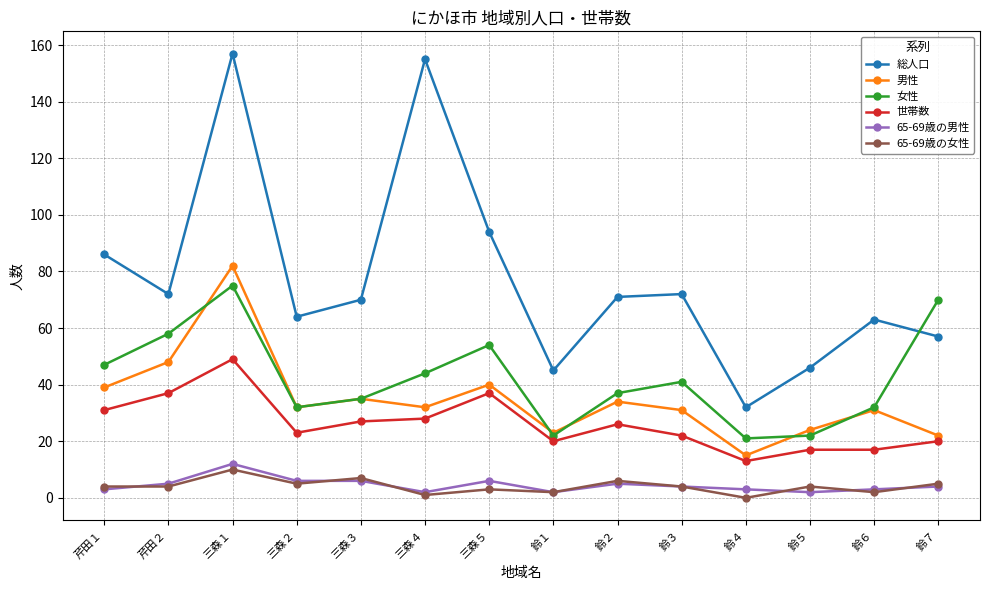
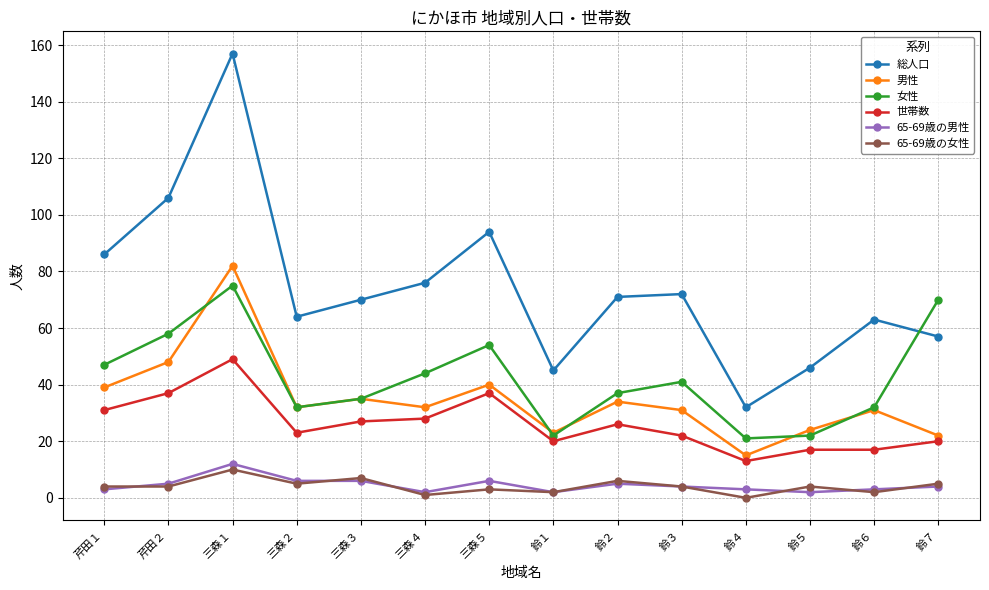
総人口, 芹田２: 72 -> 106
総人口, 三森４: 155 -> 76
